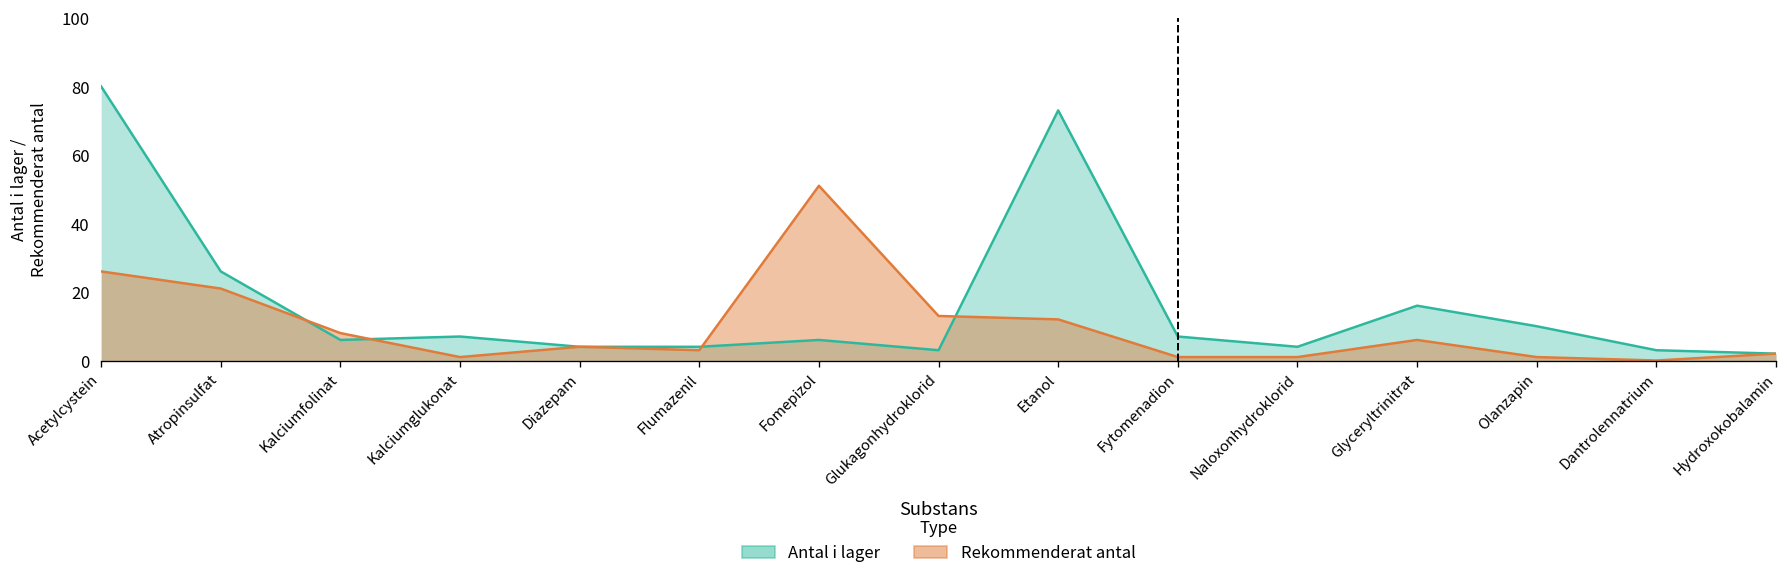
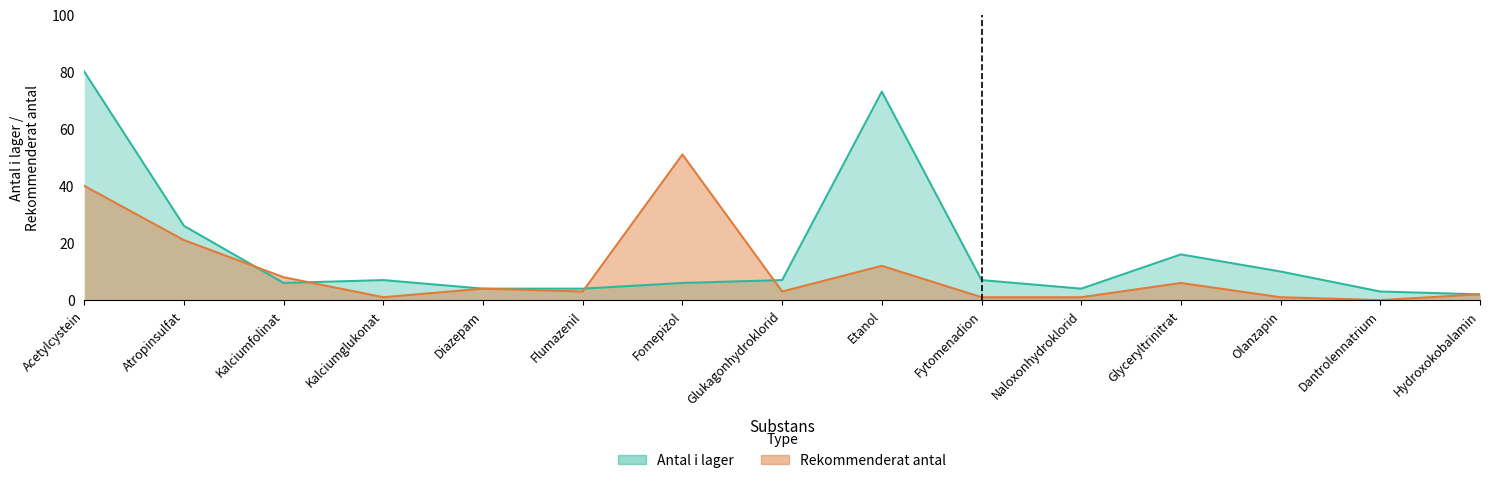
Rekommenderat antal, Acetylcystein: 26 -> 40
Antal i lager, Glukagonhydroklorid: 3 -> 7
Rekommenderat antal, Glukagonhydroklorid: 13 -> 3
